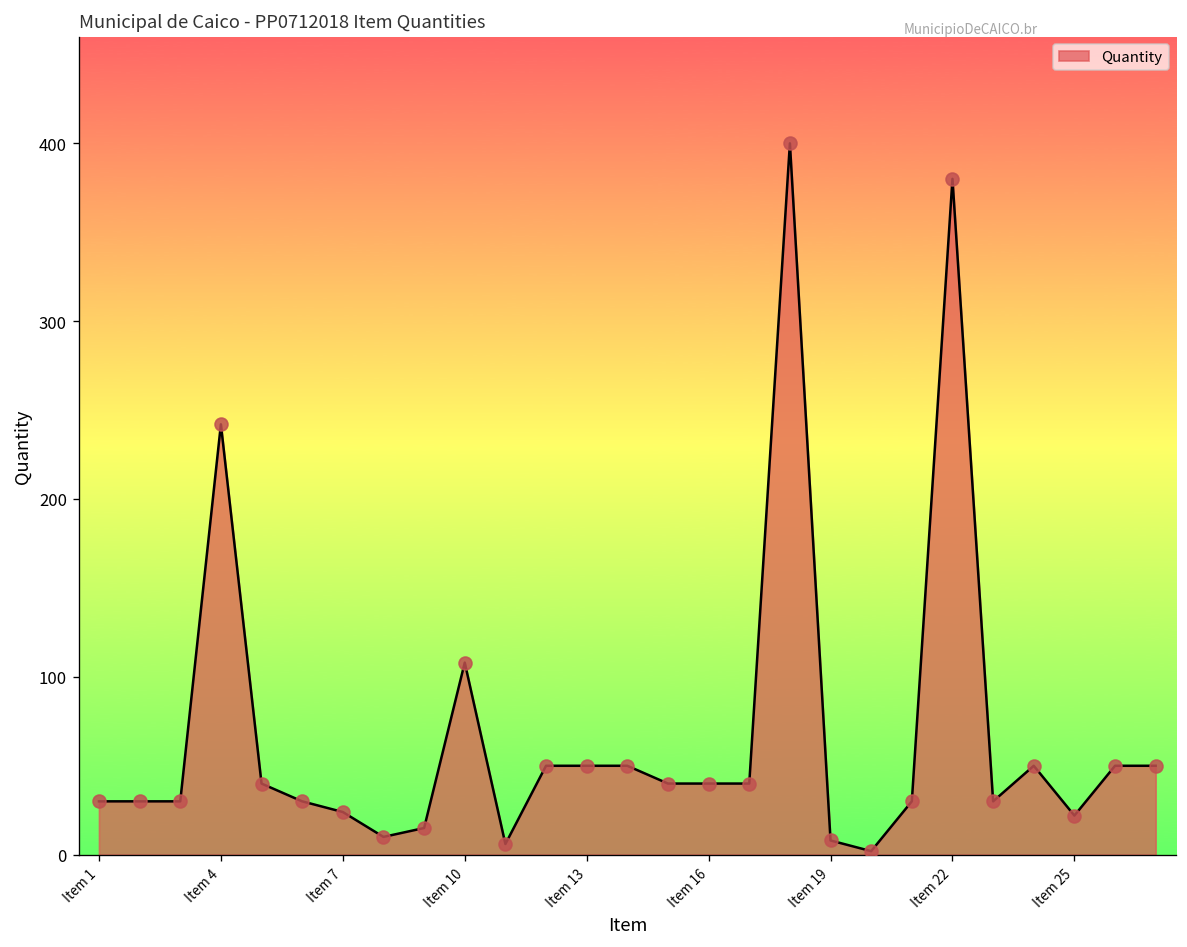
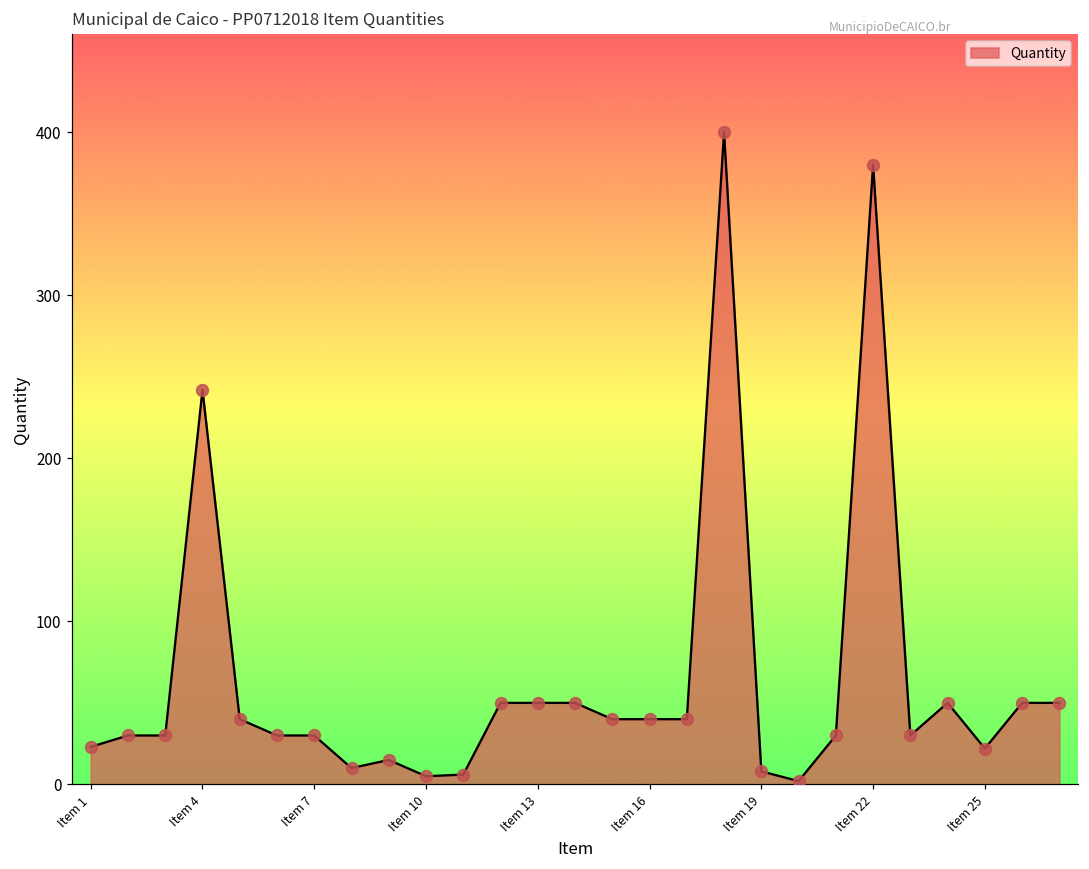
Item 1: 30 -> 23
Item 7: 24 -> 30
Item 10: 108 -> 5
